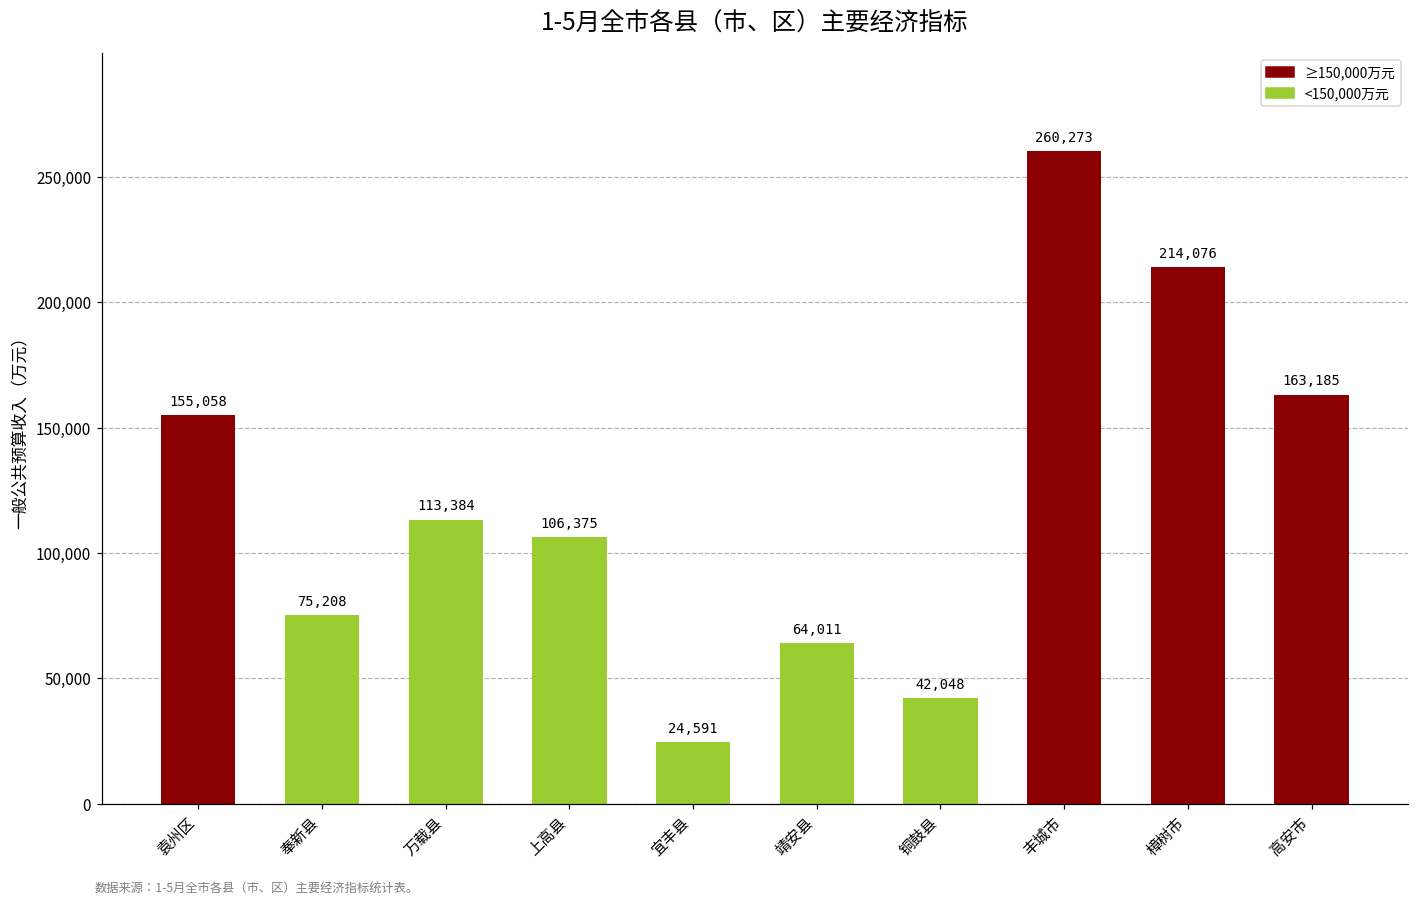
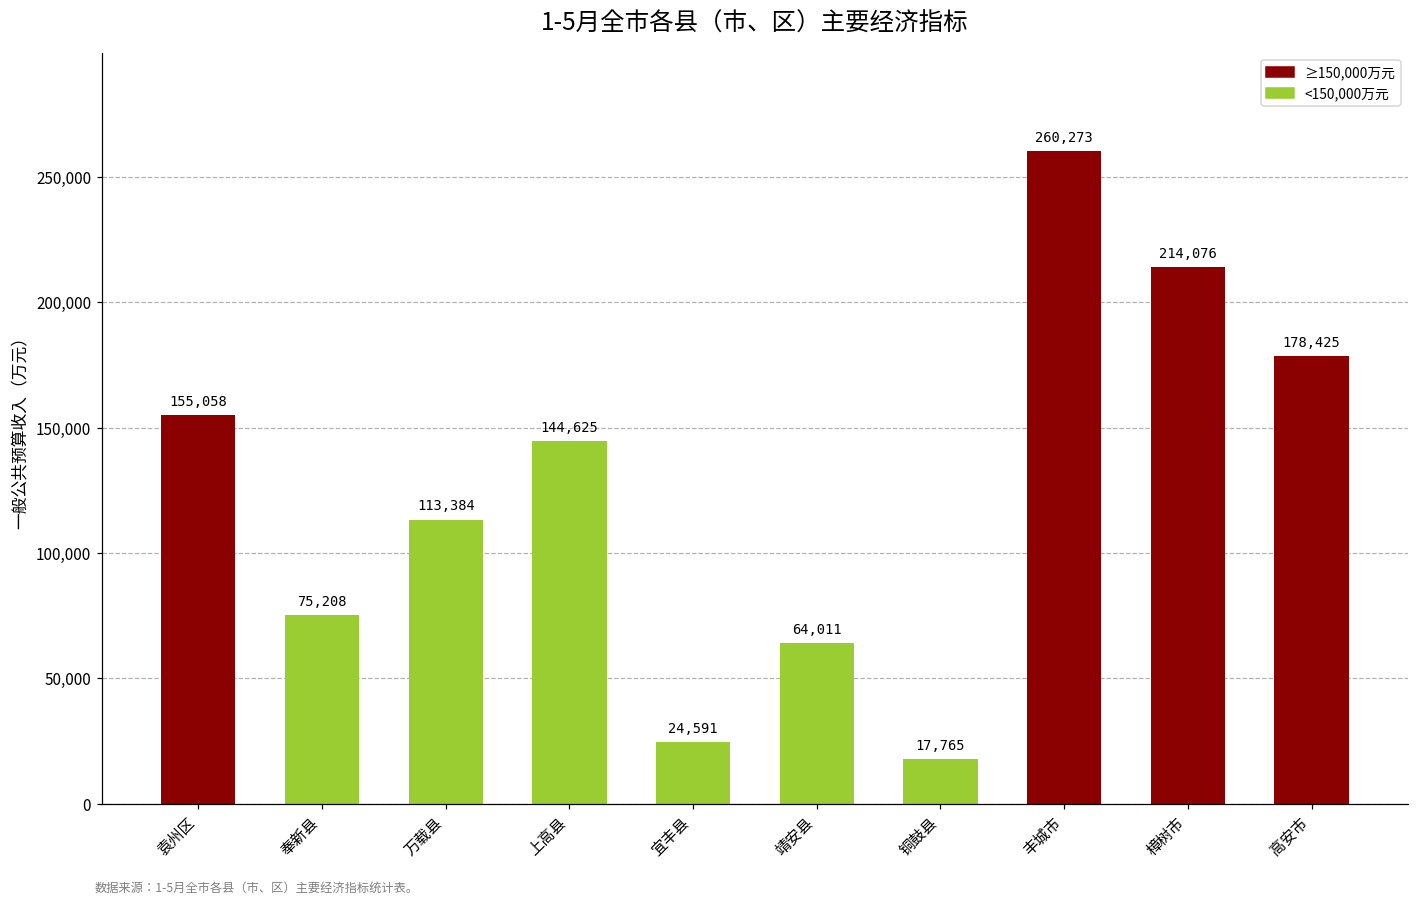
上高县: 106,375 -> 144,625
铜鼓县: 42,048 -> 17,765
高安市: 163,185 -> 178,425
